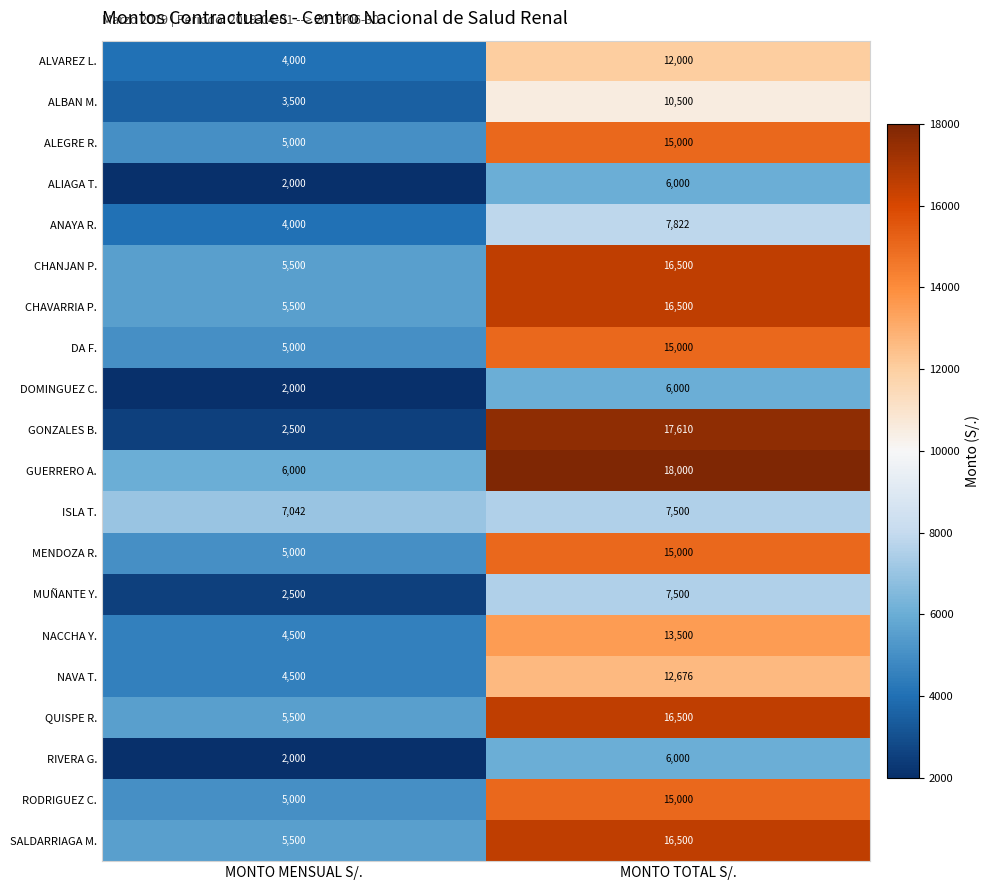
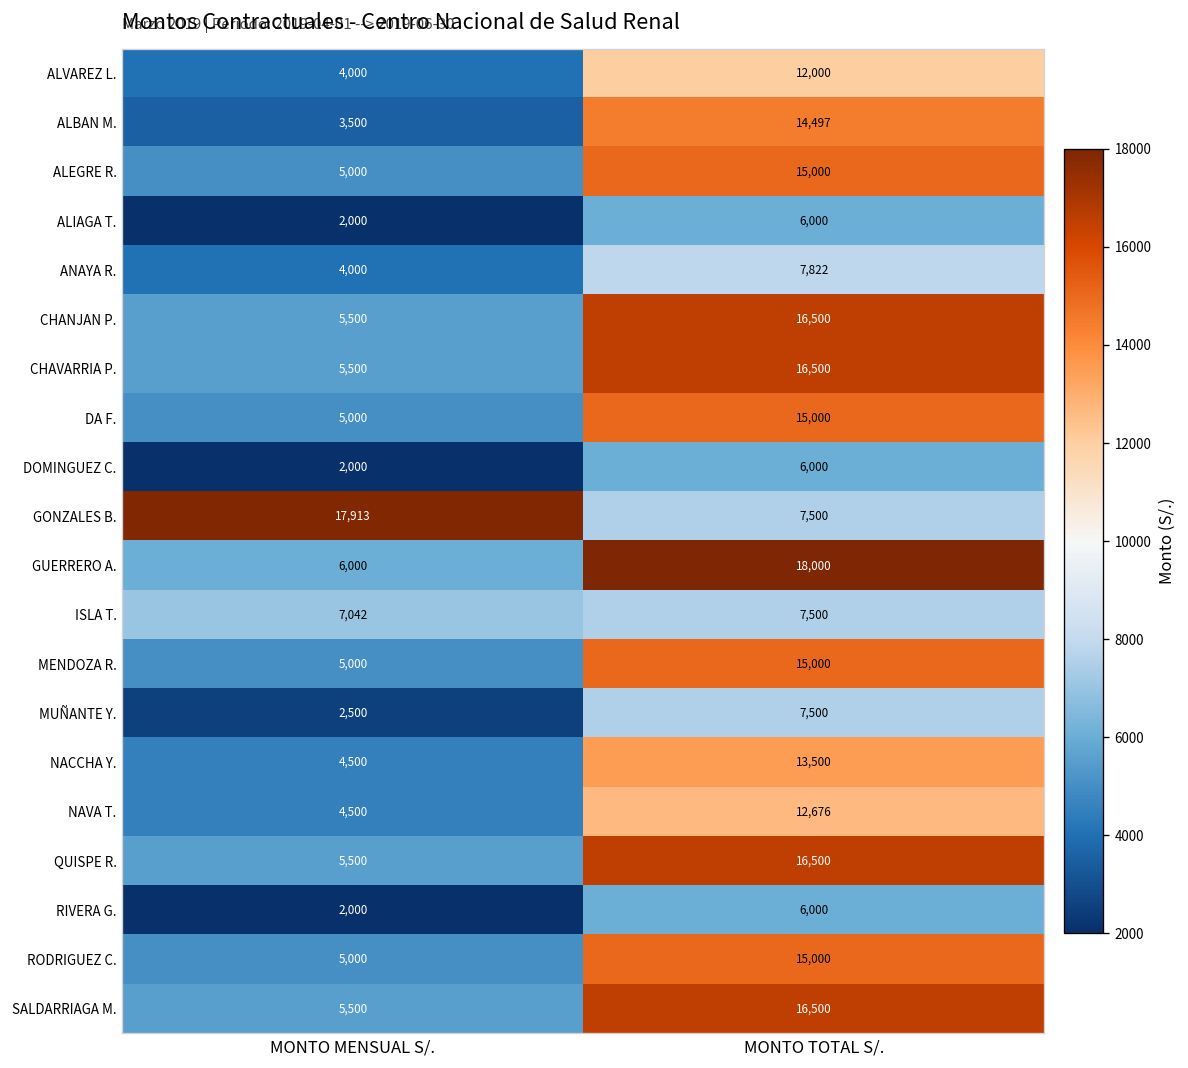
ALBAN M., MONTO TOTAL S/.: 10,500 -> 14,497
GONZALES B., MONTO MENSUAL S/.: 2,500 -> 17,913
GONZALES B., MONTO TOTAL S/.: 17,610 -> 7,500
